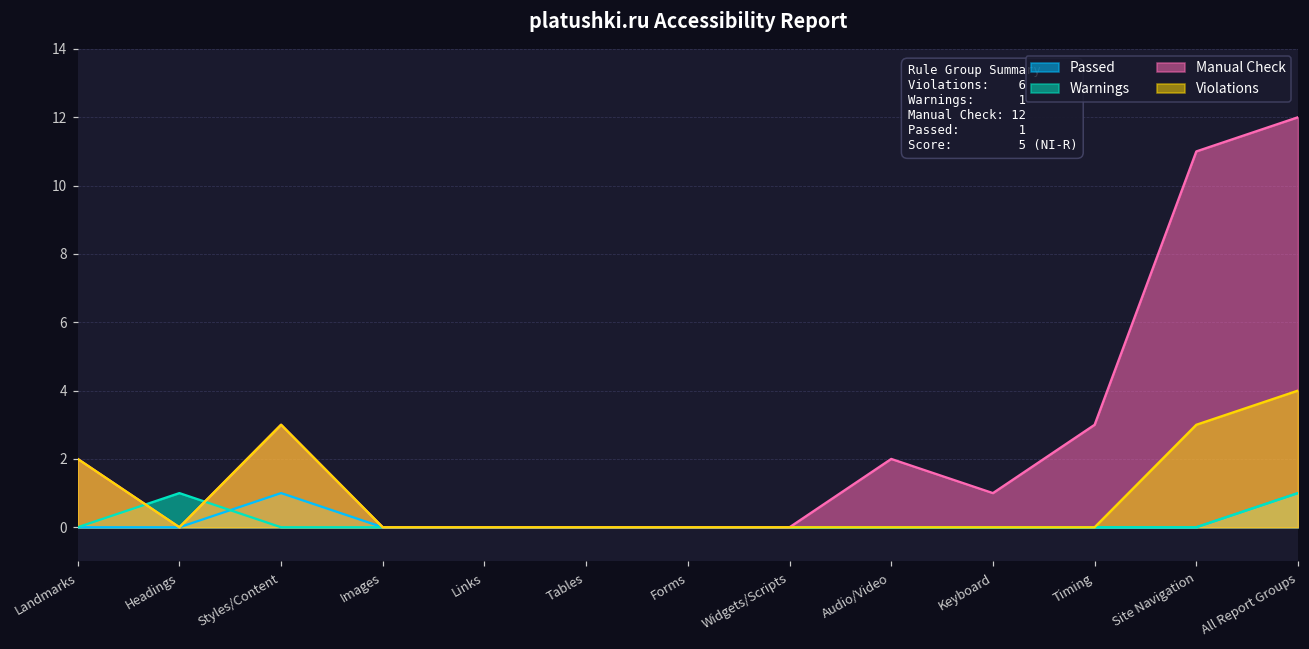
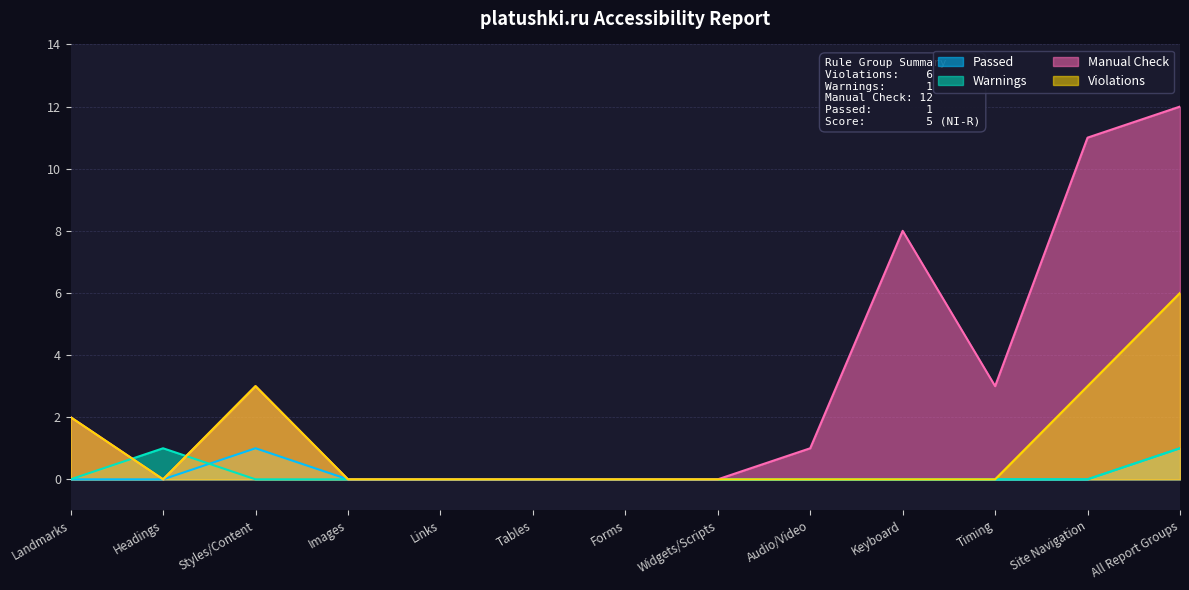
Manual Check, Audio/Video: 2 -> 1
Manual Check, Keyboard: 1 -> 8
Violations, All Report Groups: 4 -> 6
